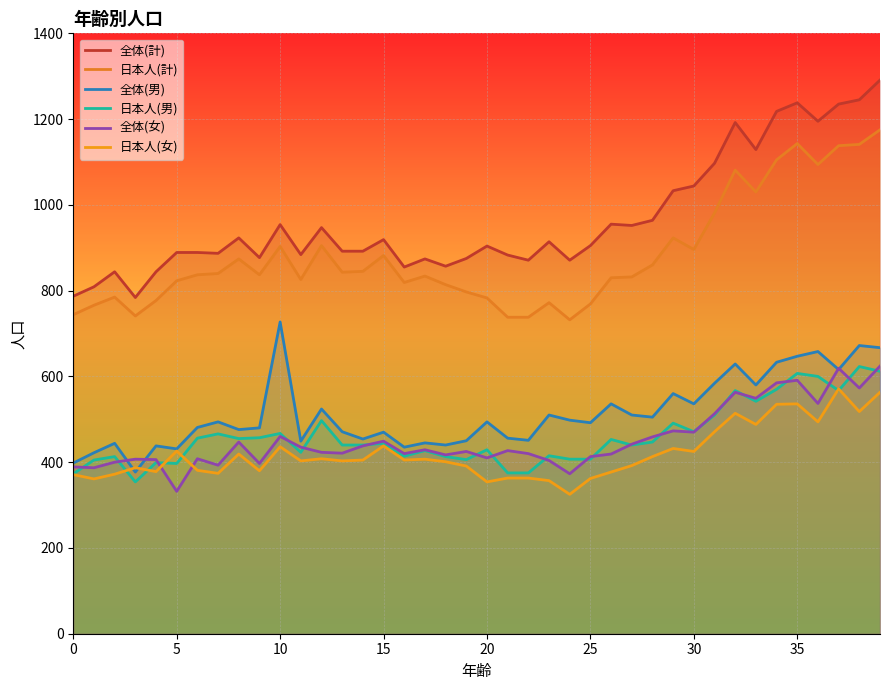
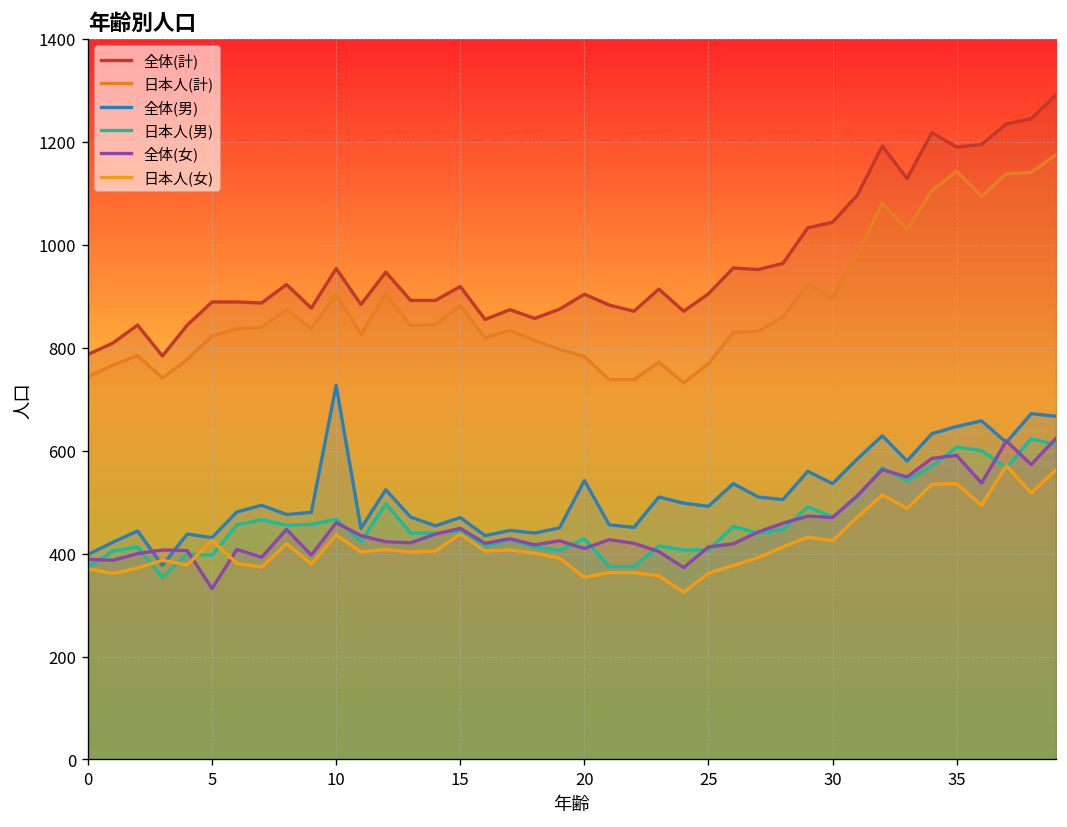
全体(男), 20: 490 -> 540
全体(計), 35: 1240 -> 1190
